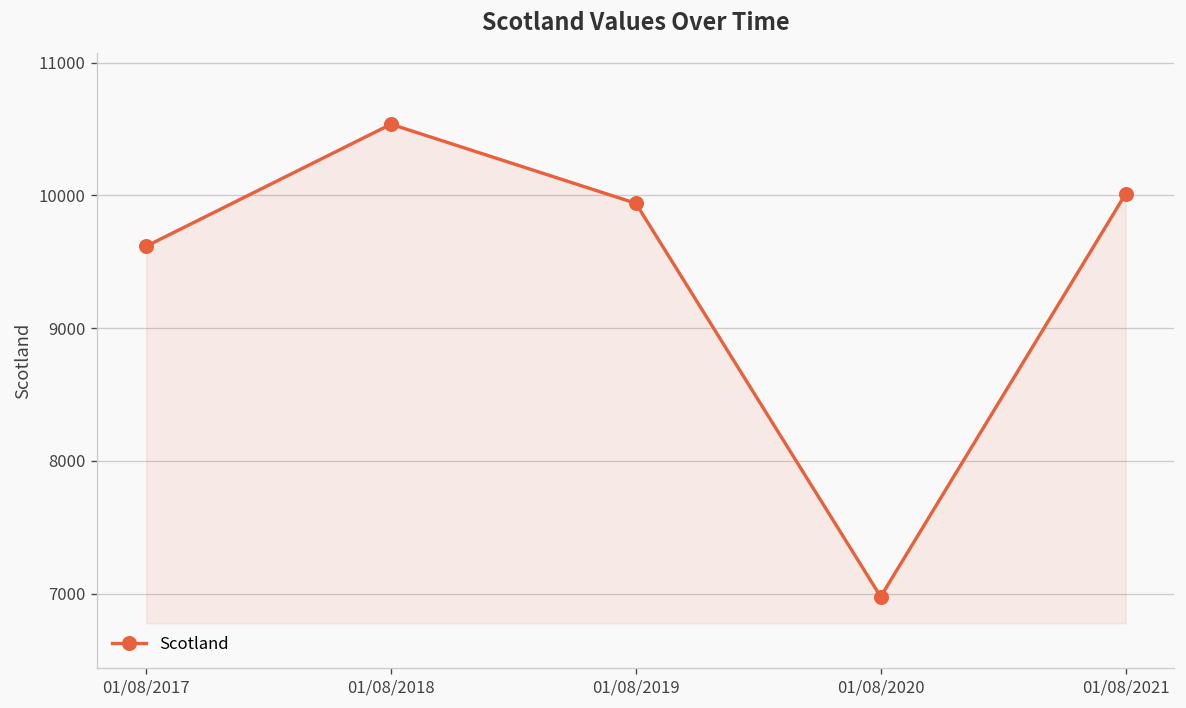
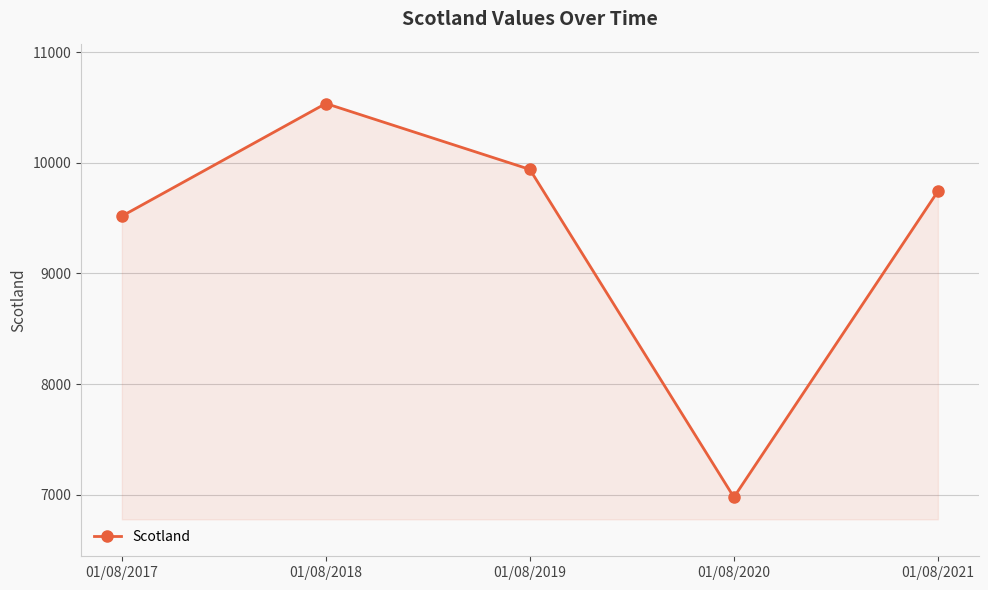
01/08/2017: 9620 -> 9520
01/08/2021: 10010 -> 9740
